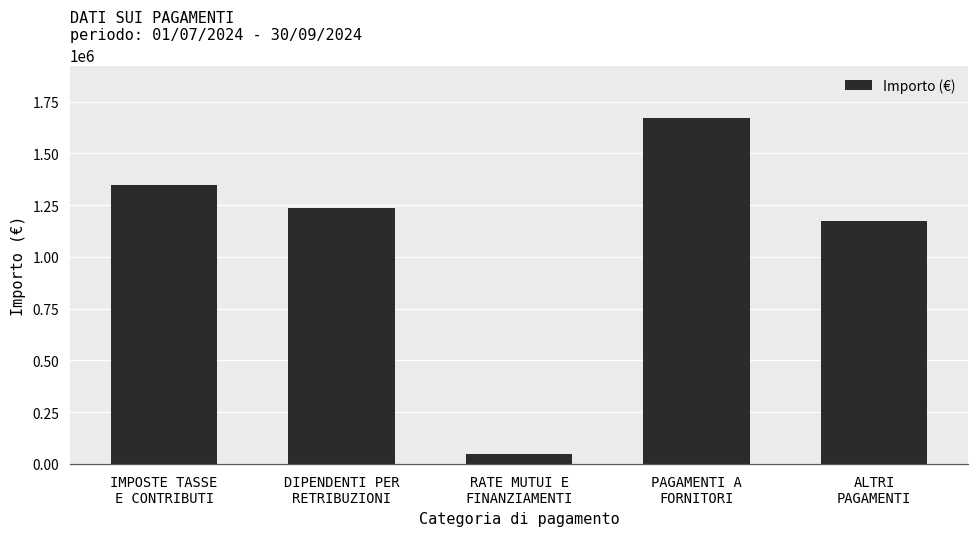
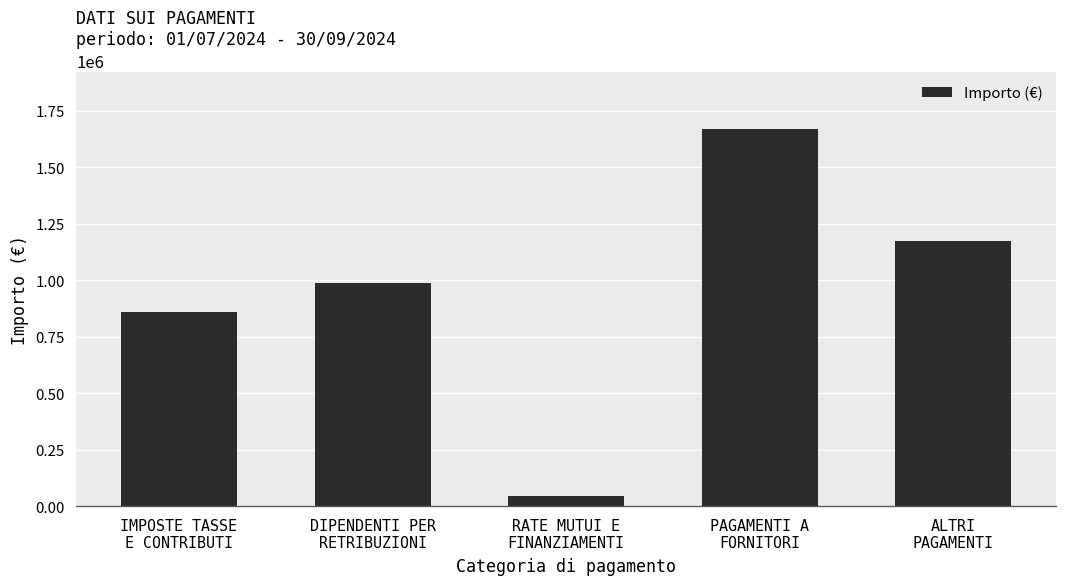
IMPOSTE TASSE E CONTRIBUTI: 1350000 -> 860000
DIPENDENTI PER RETRIBUZIONI: 1240000 -> 990000
